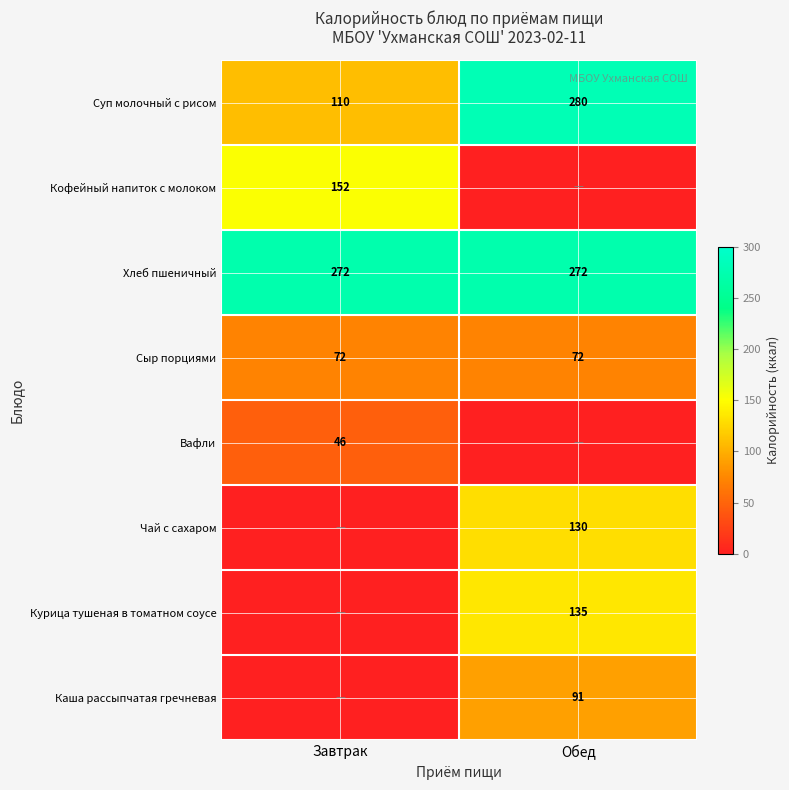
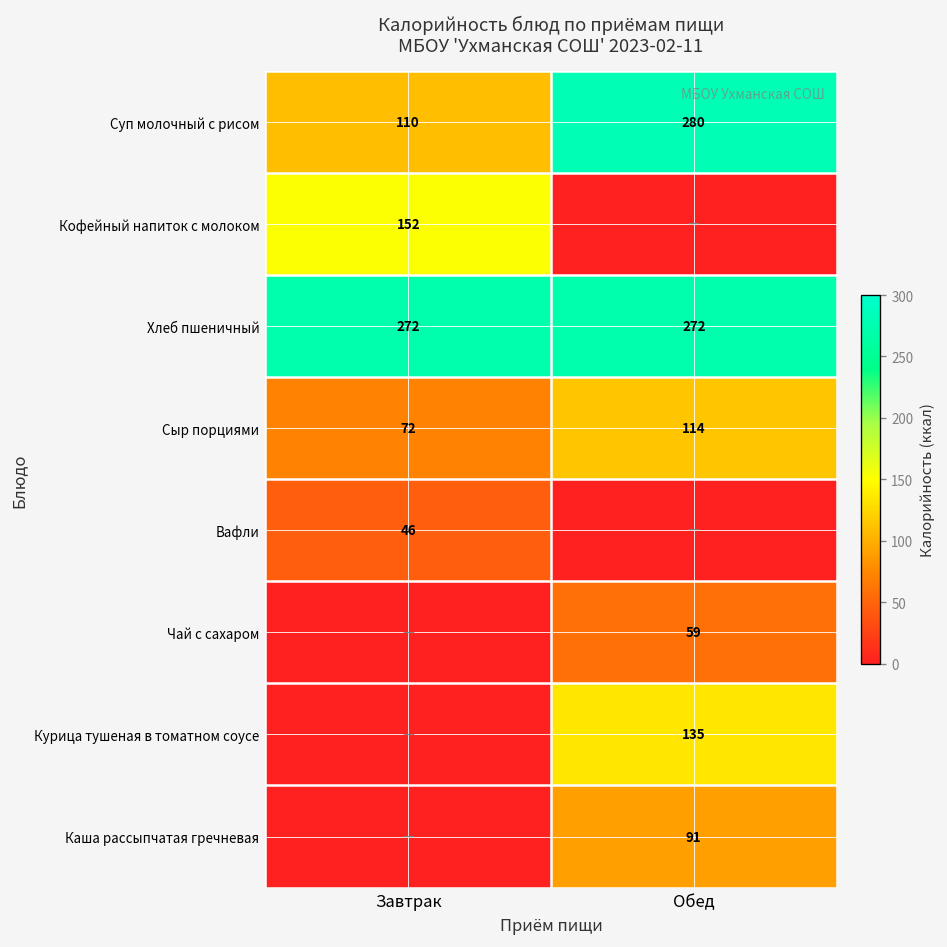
Сыр порциями, Обед: 72 -> 114
Чай с сахаром, Обед: 130 -> 59
